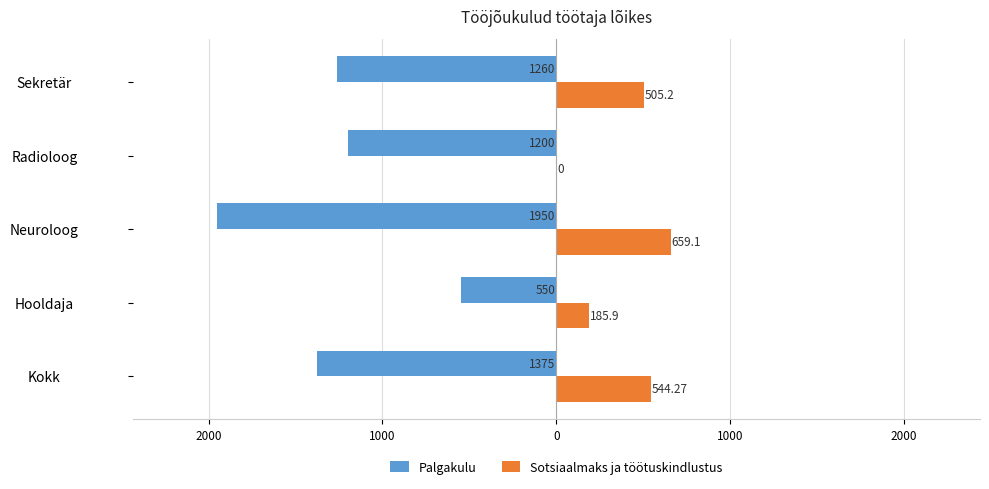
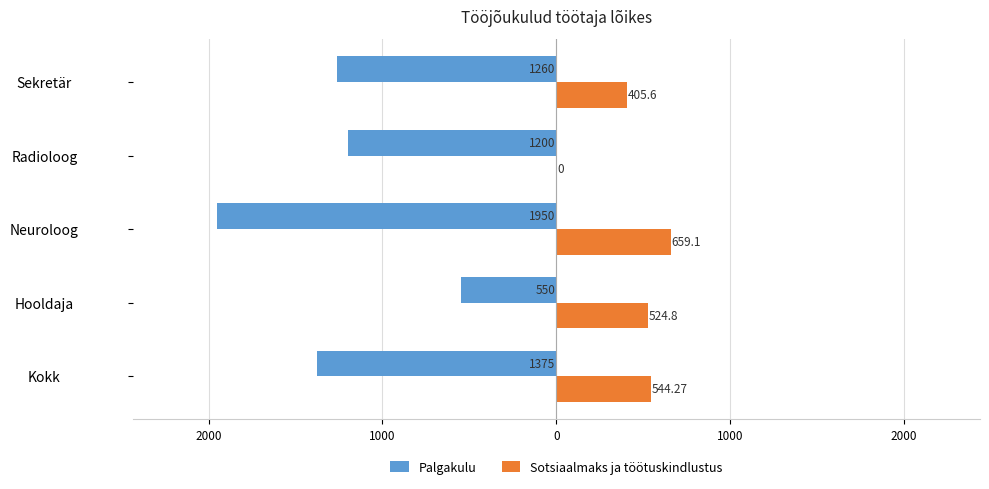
Sotsiaalmaks ja töötuskindlustus, Sekretär: 505.2 -> 405.6
Sotsiaalmaks ja töötuskindlustus, Hooldaja: 185.9 -> 524.8
